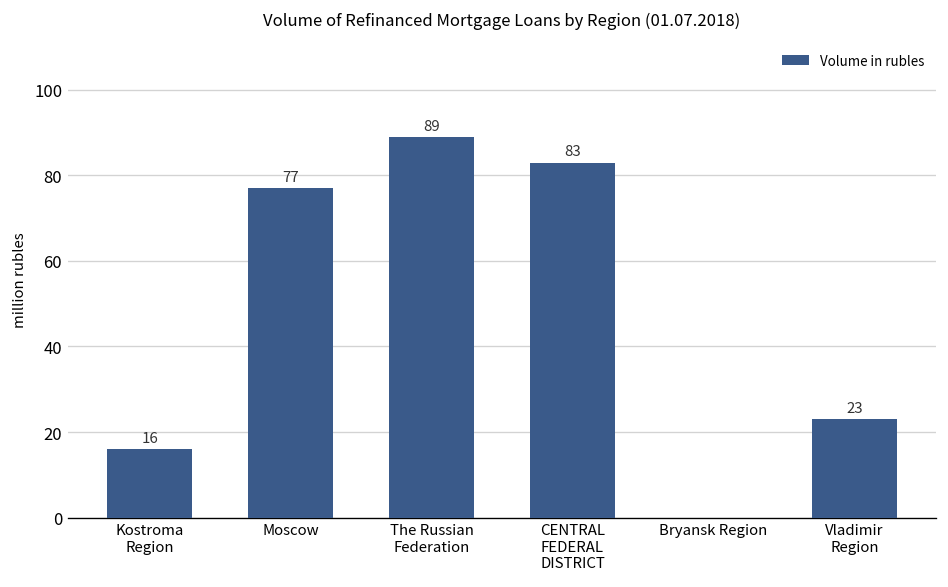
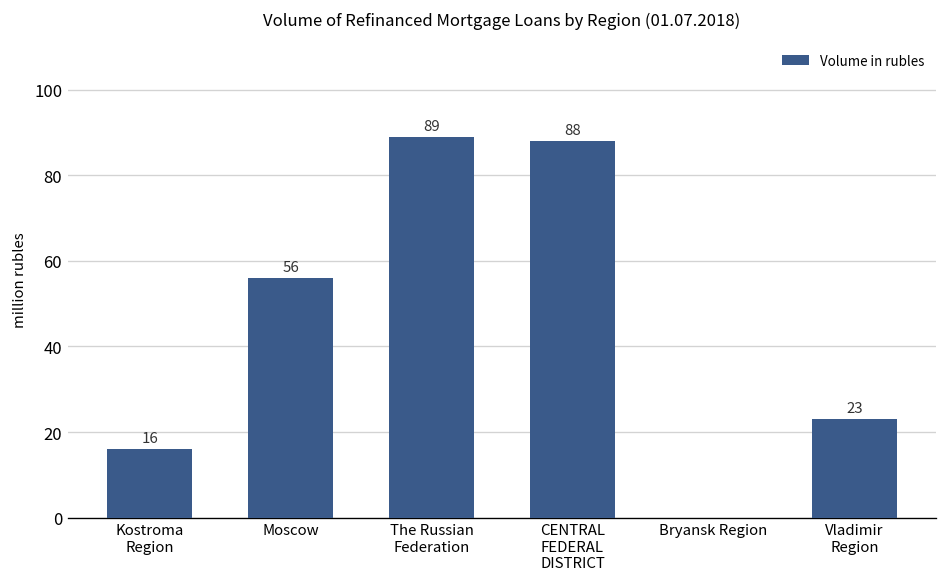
Moscow: 77 -> 56
CENTRAL FEDERAL DISTRICT: 83 -> 88
